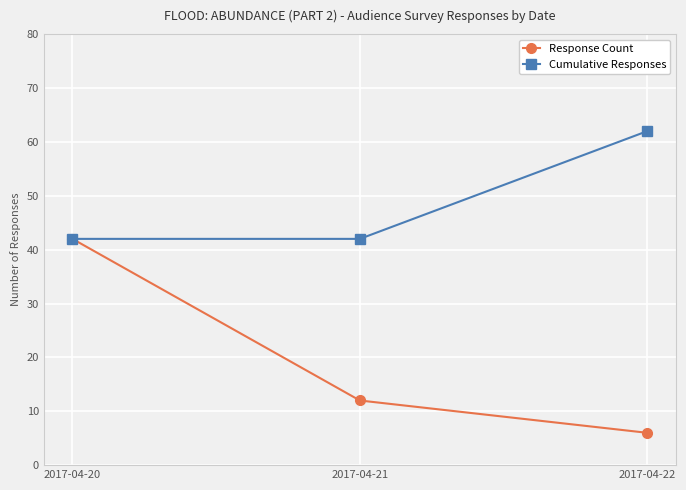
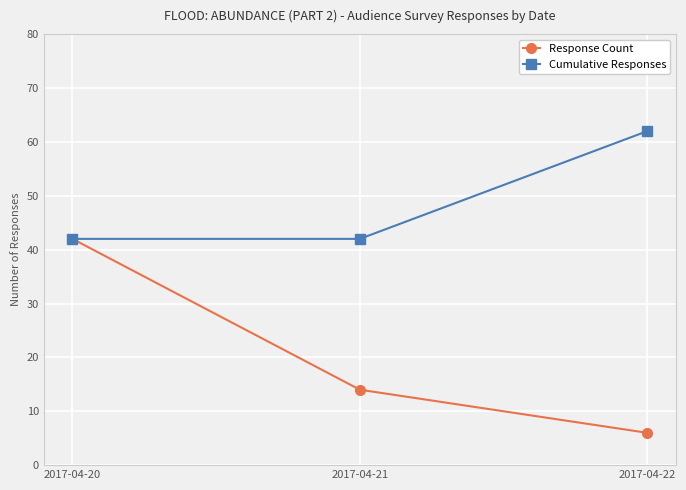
Response Count, 2017-04-21: 12 -> 14
